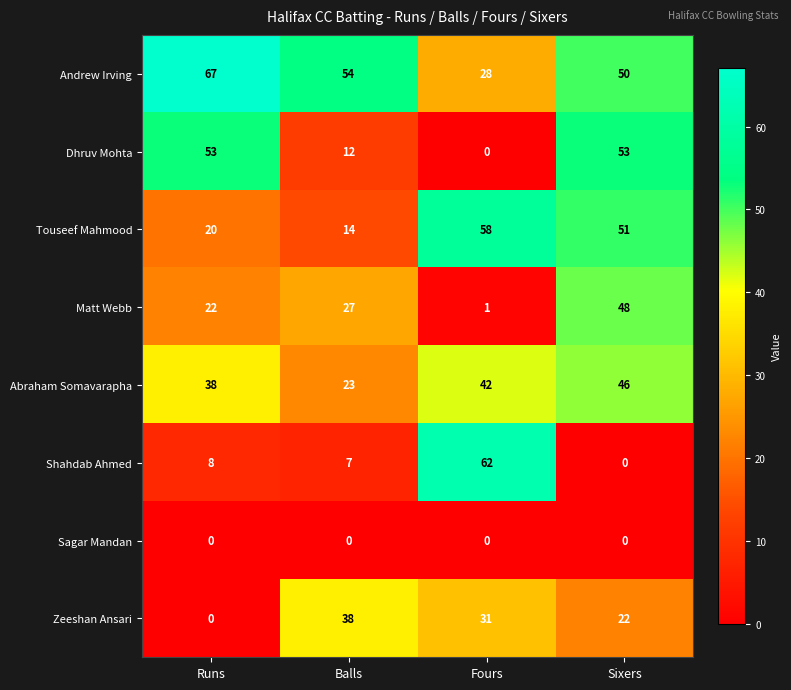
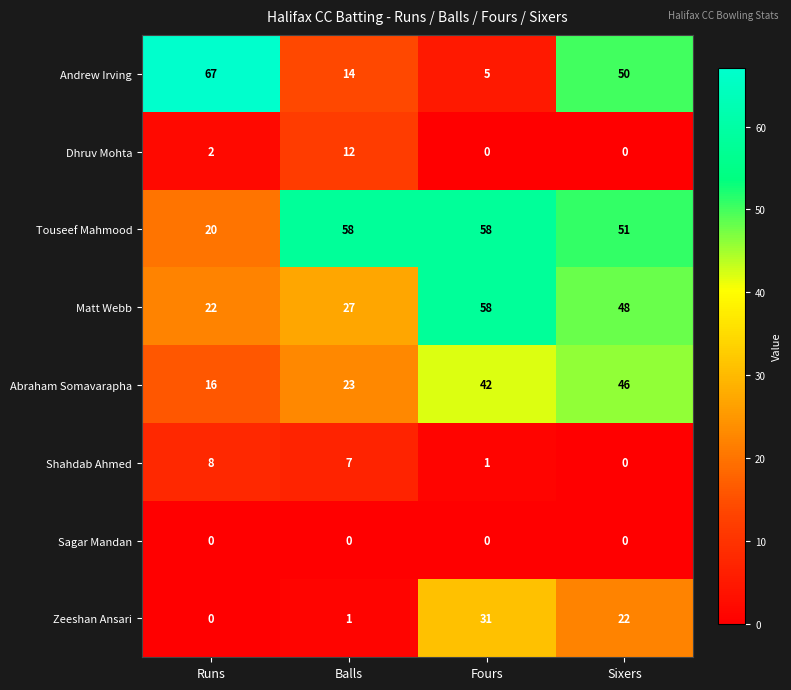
Andrew Irving, Balls: 54 -> 14
Andrew Irving, Fours: 28 -> 5
Dhruv Mohta, Runs: 53 -> 2
Dhruv Mohta, Sixers: 53 -> 0
Touseef Mahmood, Balls: 14 -> 58
Matt Webb, Fours: 1 -> 58
Abraham Somavarapha, Runs: 38 -> 16
Shahdab Ahmed, Fours: 62 -> 1
Zeeshan Ansari, Balls: 38 -> 1
